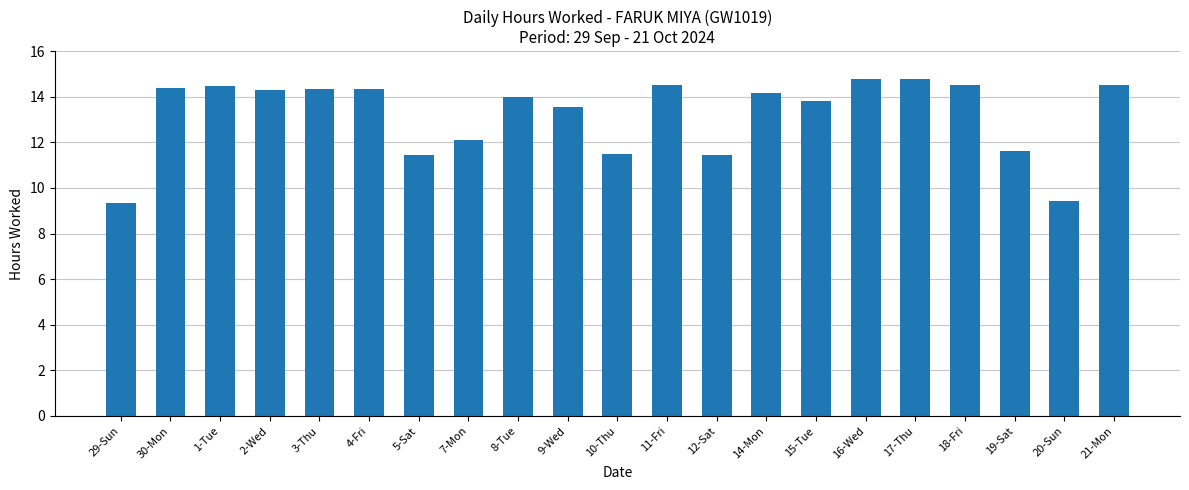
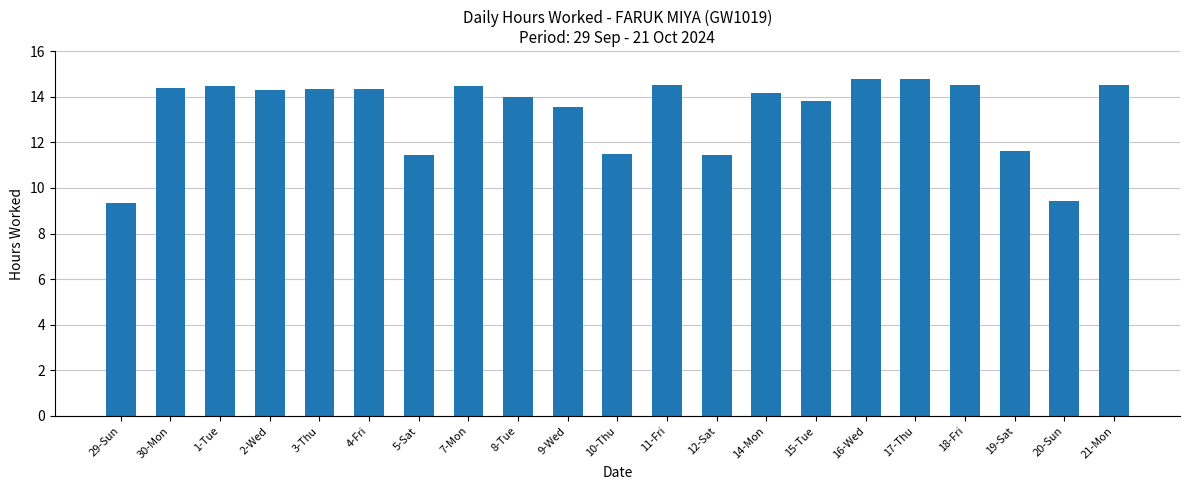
7-Mon: 12.1 -> 14.5
